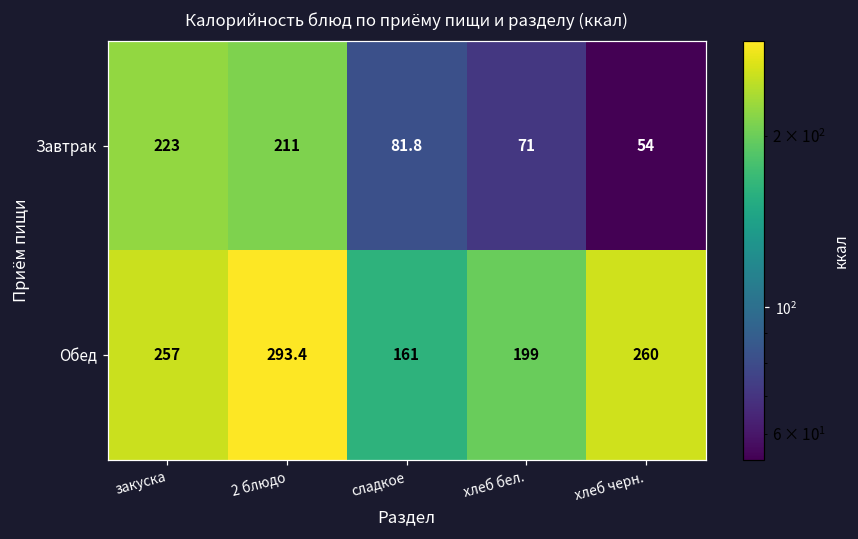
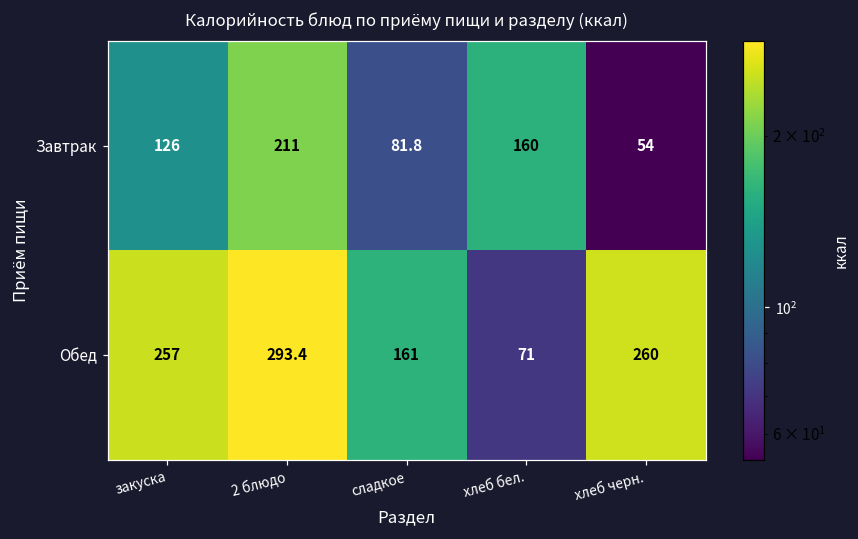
Завтрак, закуска: 223 -> 126
Завтрак, хлеб бел.: 71 -> 160
Обед, хлеб бел.: 199 -> 71
